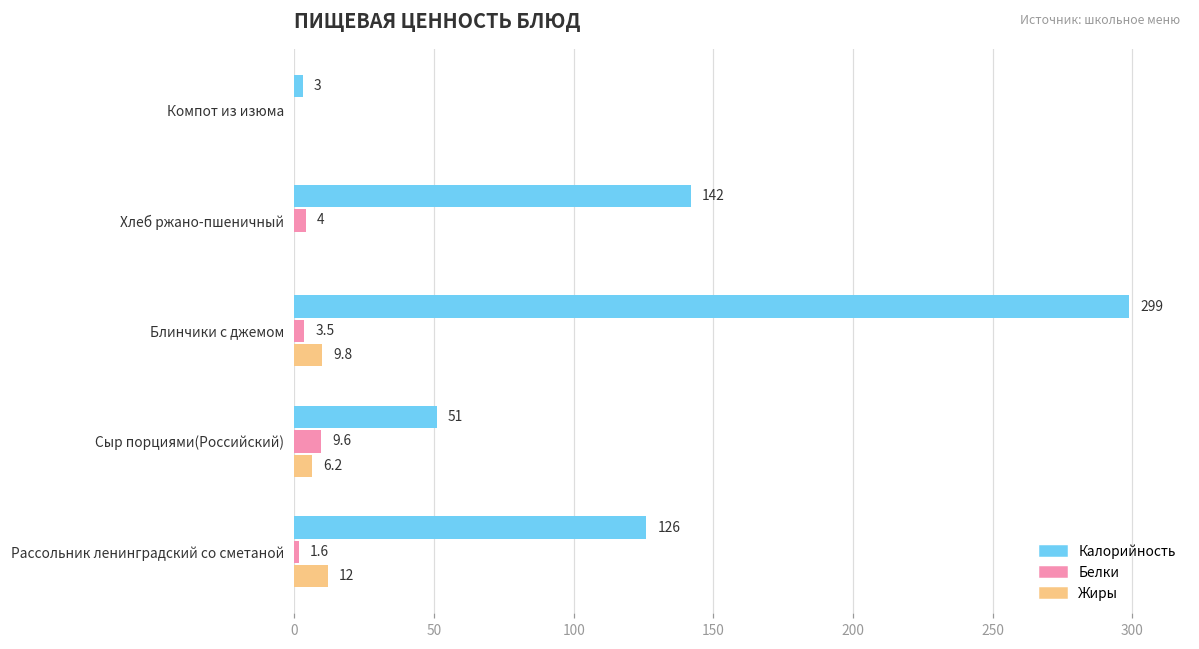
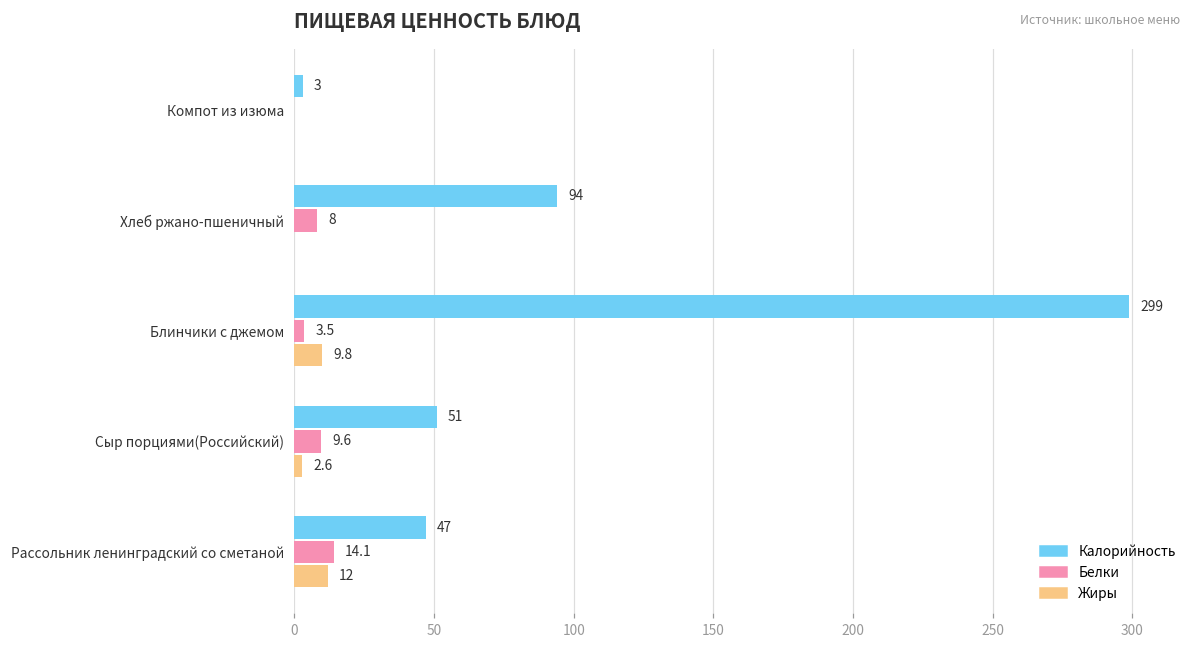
Калорийность, Хлеб ржано-пшеничный: 142 -> 94
Белки, Хлеб ржано-пшеничный: 4 -> 8
Жиры, Сыр порциями(Российский): 6.2 -> 2.6
Калорийность, Рассольник ленинградский со сметаной: 126 -> 47
Белки, Рассольник ленинградский со сметаной: 1.6 -> 14.1
